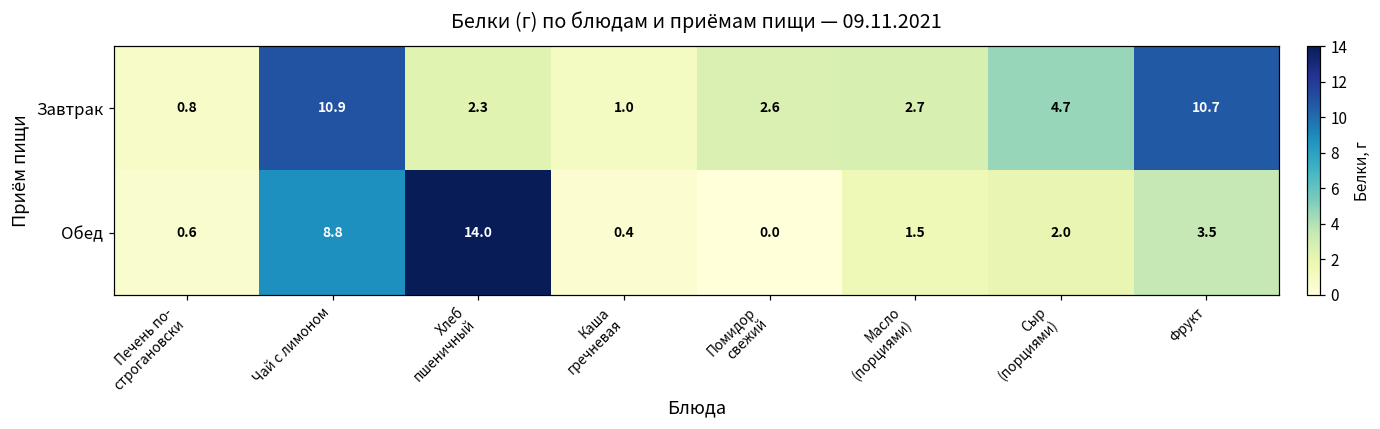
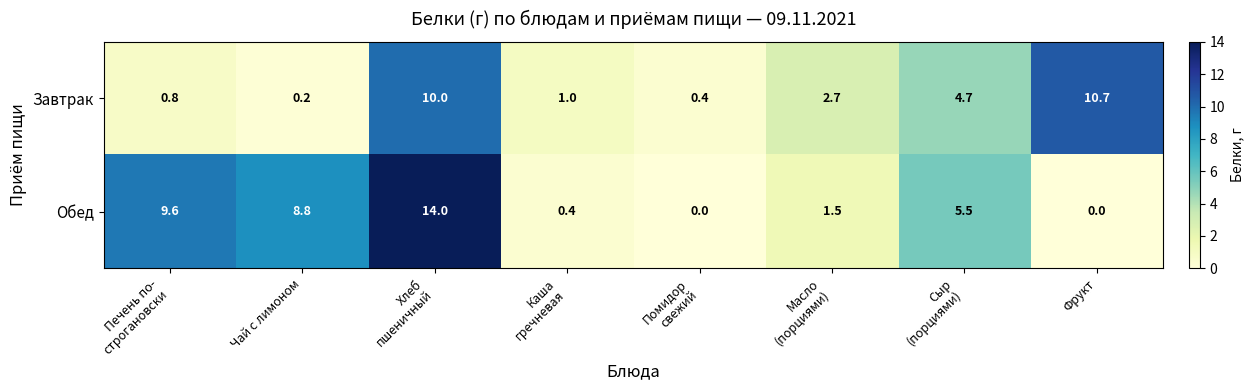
Завтрак, Чай с лимоном: 10.9 -> 0.2
Завтрак, Хлеб пшеничный: 2.3 -> 10.0
Завтрак, Помидор свежий: 2.6 -> 0.4
Обед, Печень по- строгановски: 0.6 -> 9.6
Обед, Сыр (порциями): 2.0 -> 5.5
Обед, Фрукт: 3.5 -> 0.0
